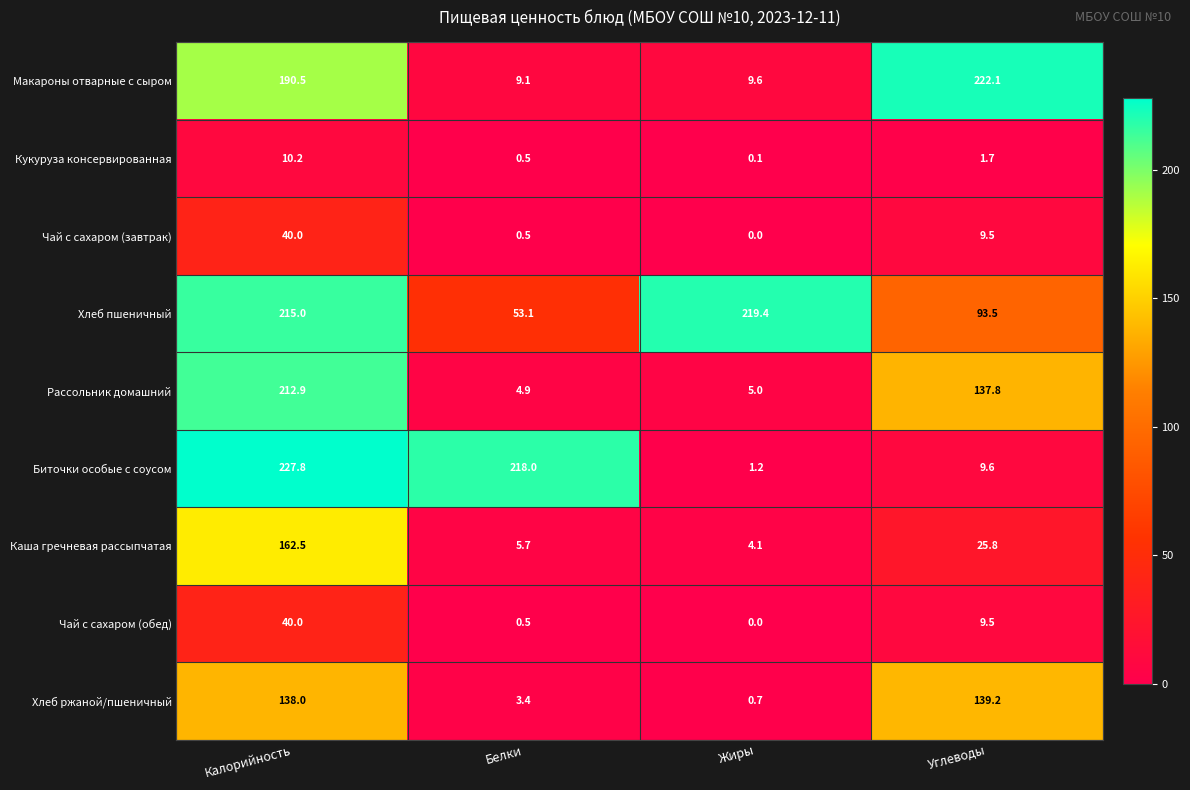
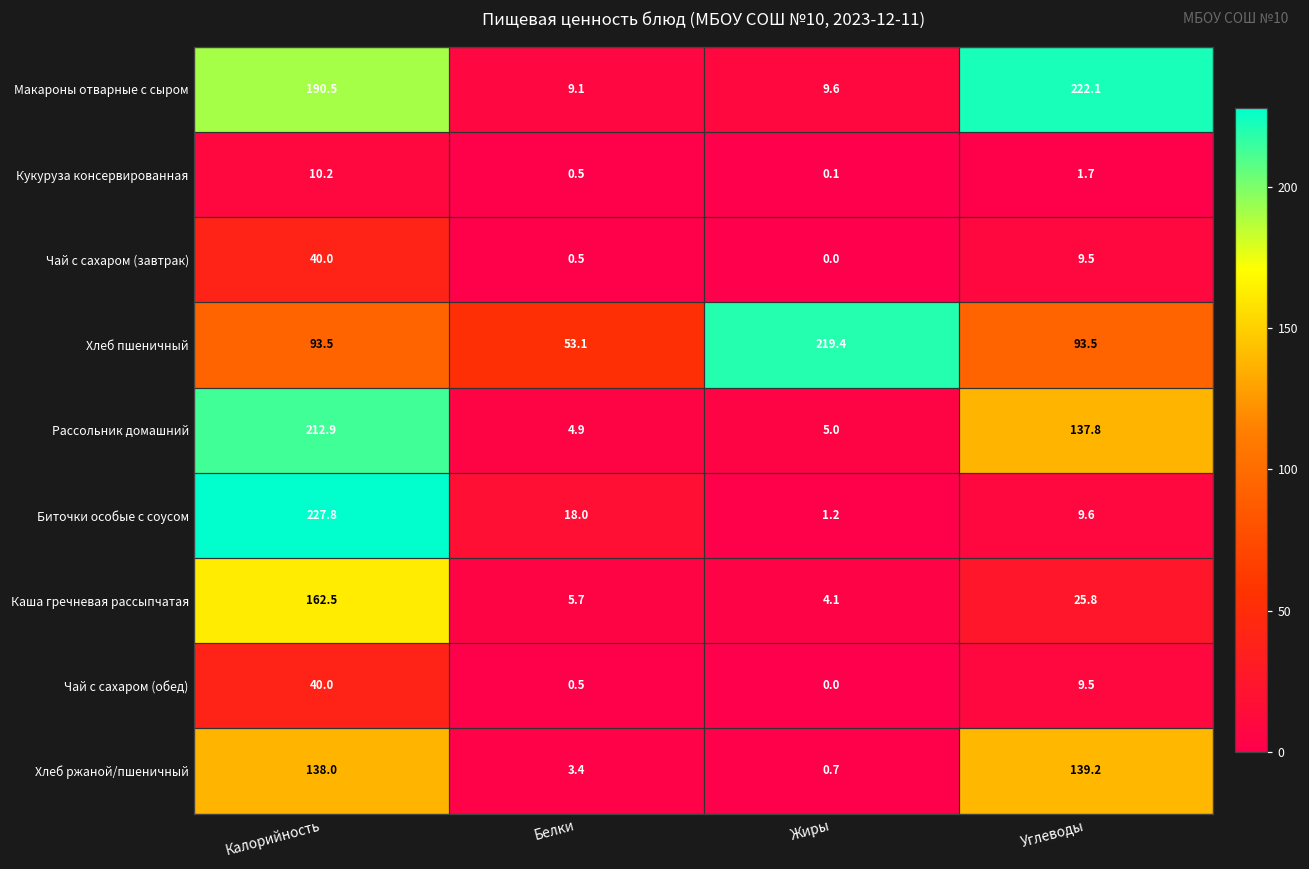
Хлеб пшеничный, Калорийность: 215.0 -> 93.5
Биточки особые с соусом, Белки: 218.0 -> 18.0
